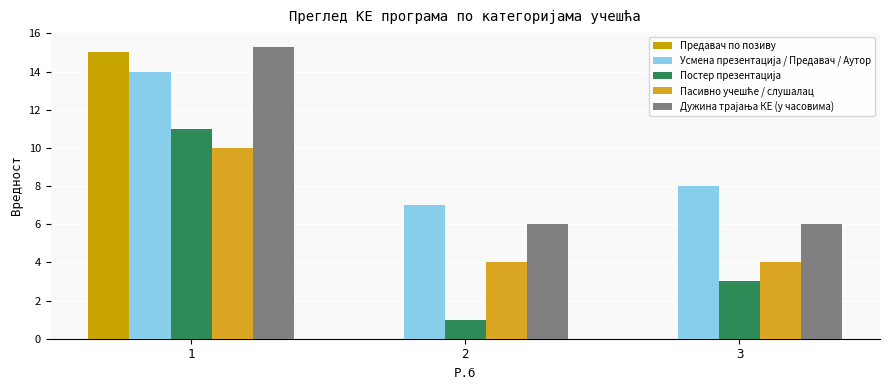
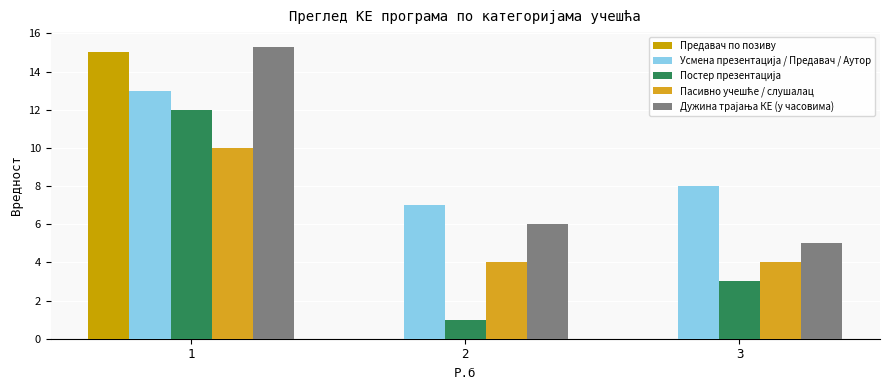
Усмена презентација / Предавач / Аутор, 1: 14 -> 13
Постер презентација, 1: 11 -> 12
Дужина трајања КЕ (у часовима), 3: 6 -> 5
